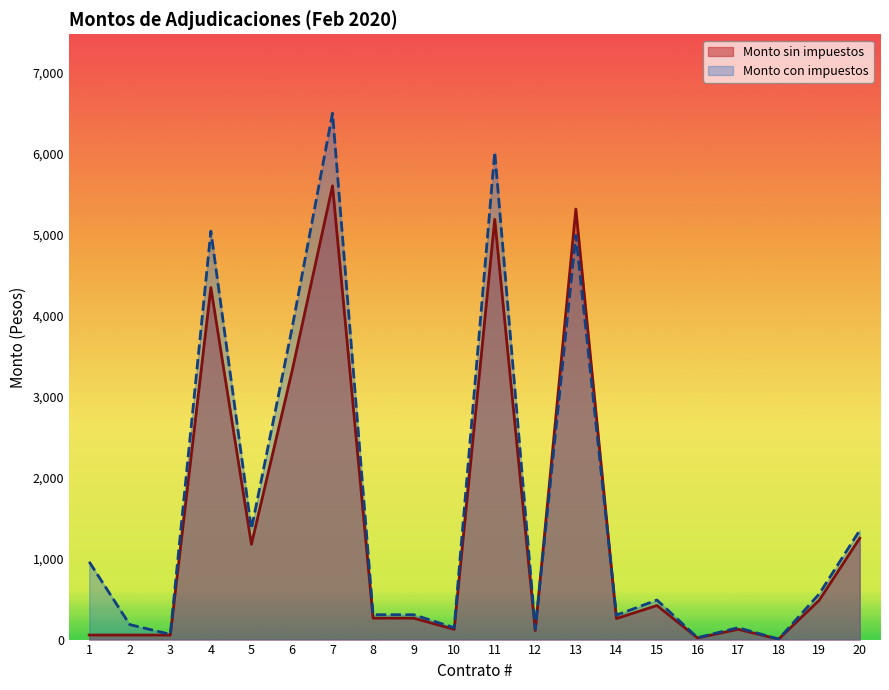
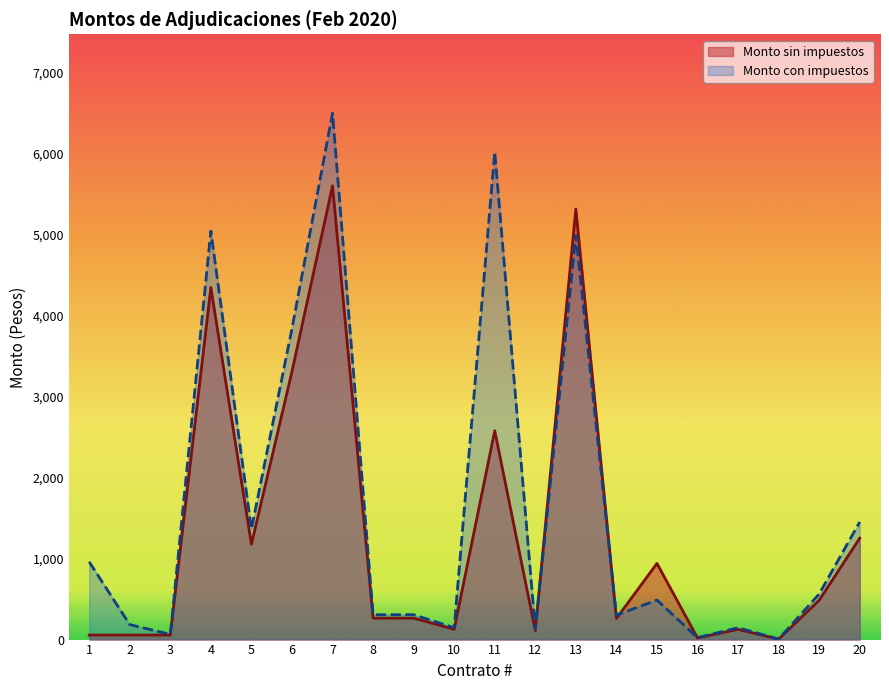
Monto sin impuestos, 11: 5,200 -> 2,600
Monto sin impuestos, 15: 400 -> 900
Monto con impuestos, 20: 1,300 -> 1,500
